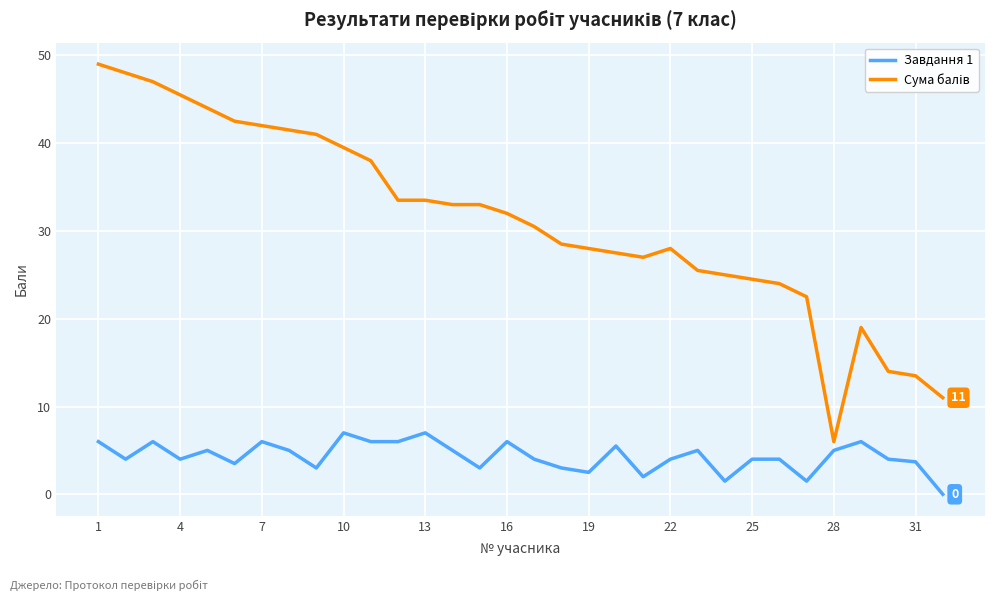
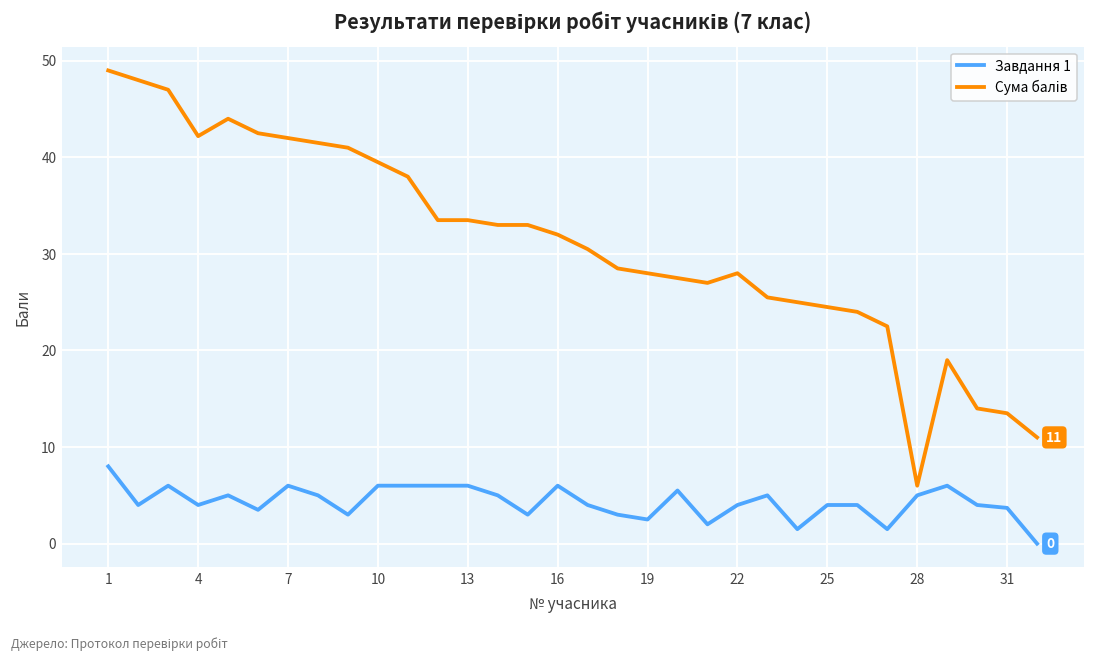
Завдання 1, 1: 6 -> 8
Сума балів, 4: 46 -> 42
Завдання 1, 10: 7 -> 6
Завдання 1, 13: 7 -> 6
